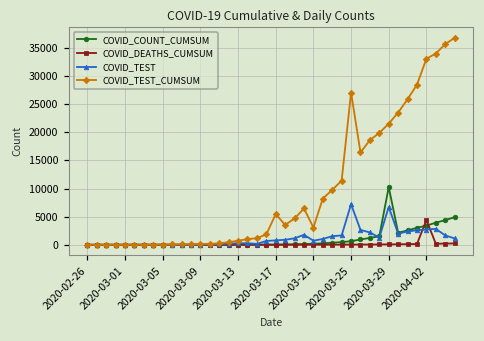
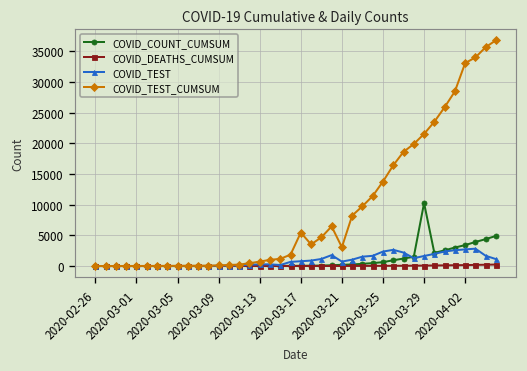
COVID_TEST, 2020-03-25: 7000 -> 2000
COVID_TEST_CUMSUM, 2020-03-25: 27000 -> 14000
COVID_TEST, 2020-03-29: 7000 -> 2000
COVID_DEATHS_CUMSUM, 2020-04-02: 4000 -> 0
